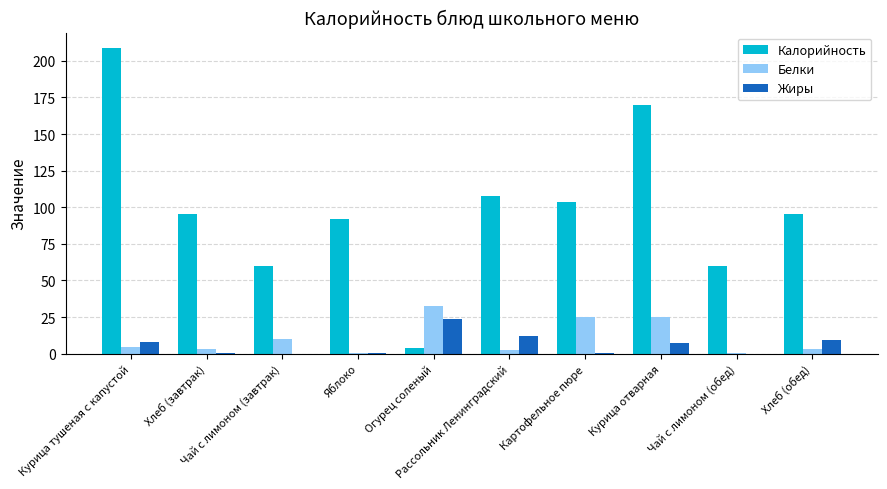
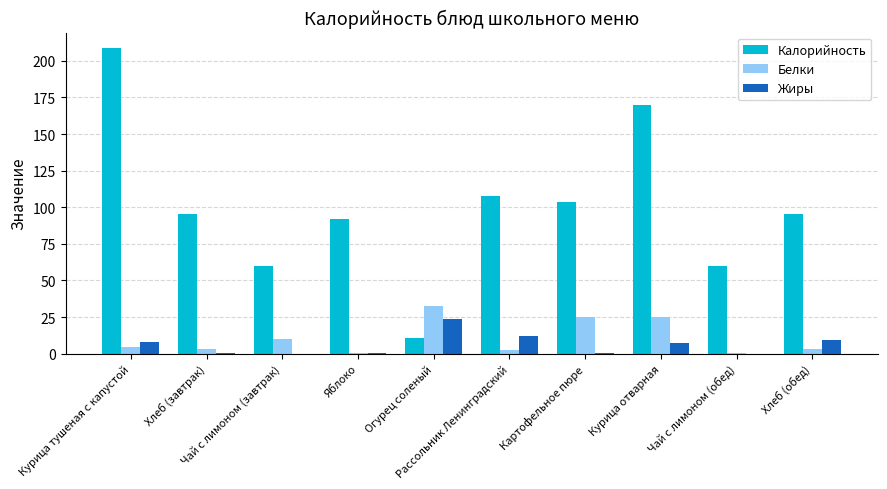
Калорийность, Огурец соленый: 4 -> 11
